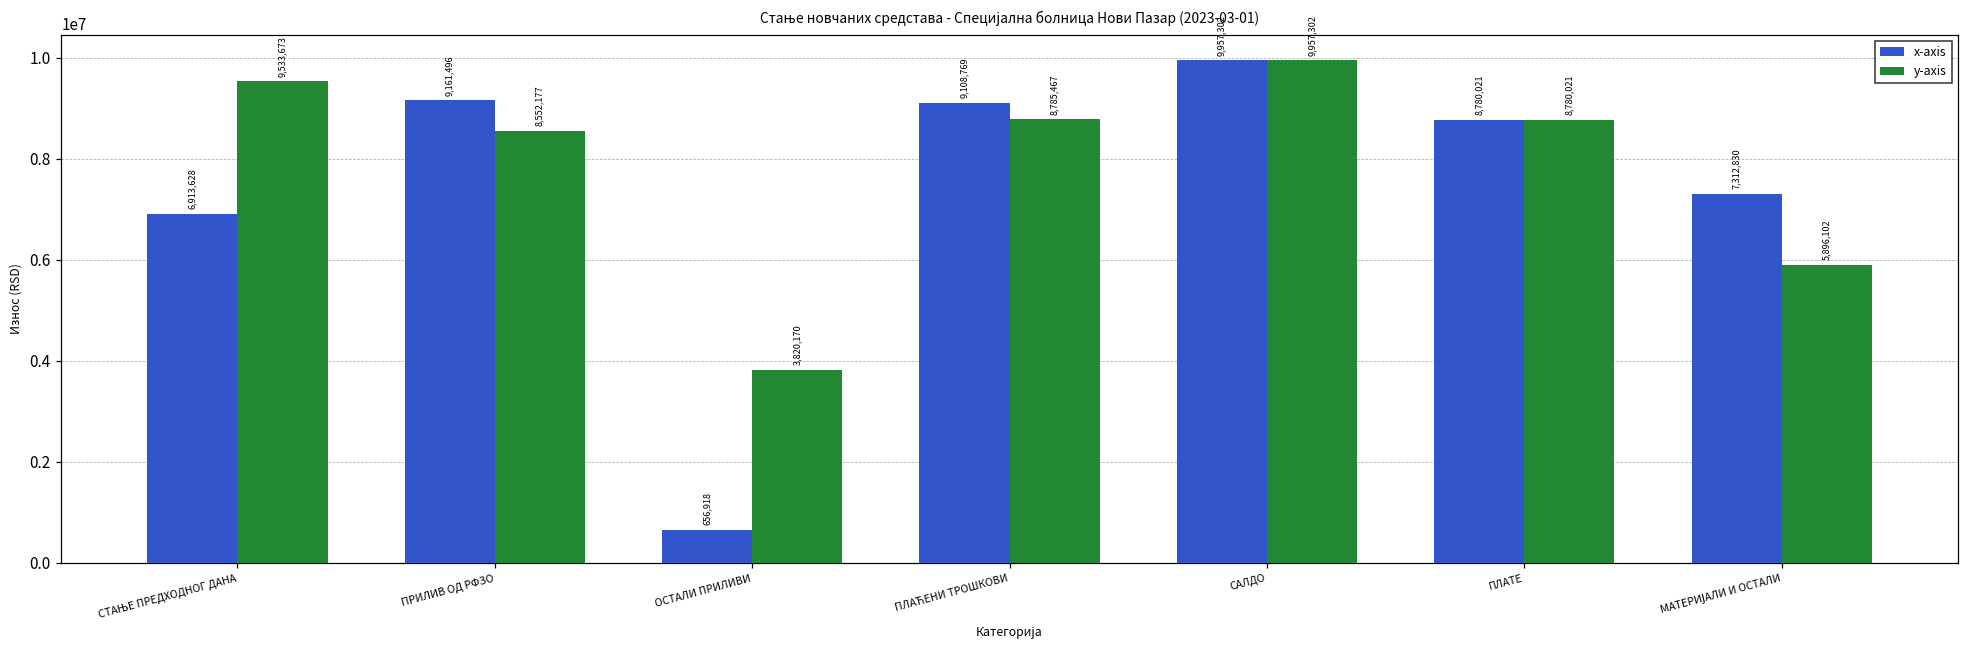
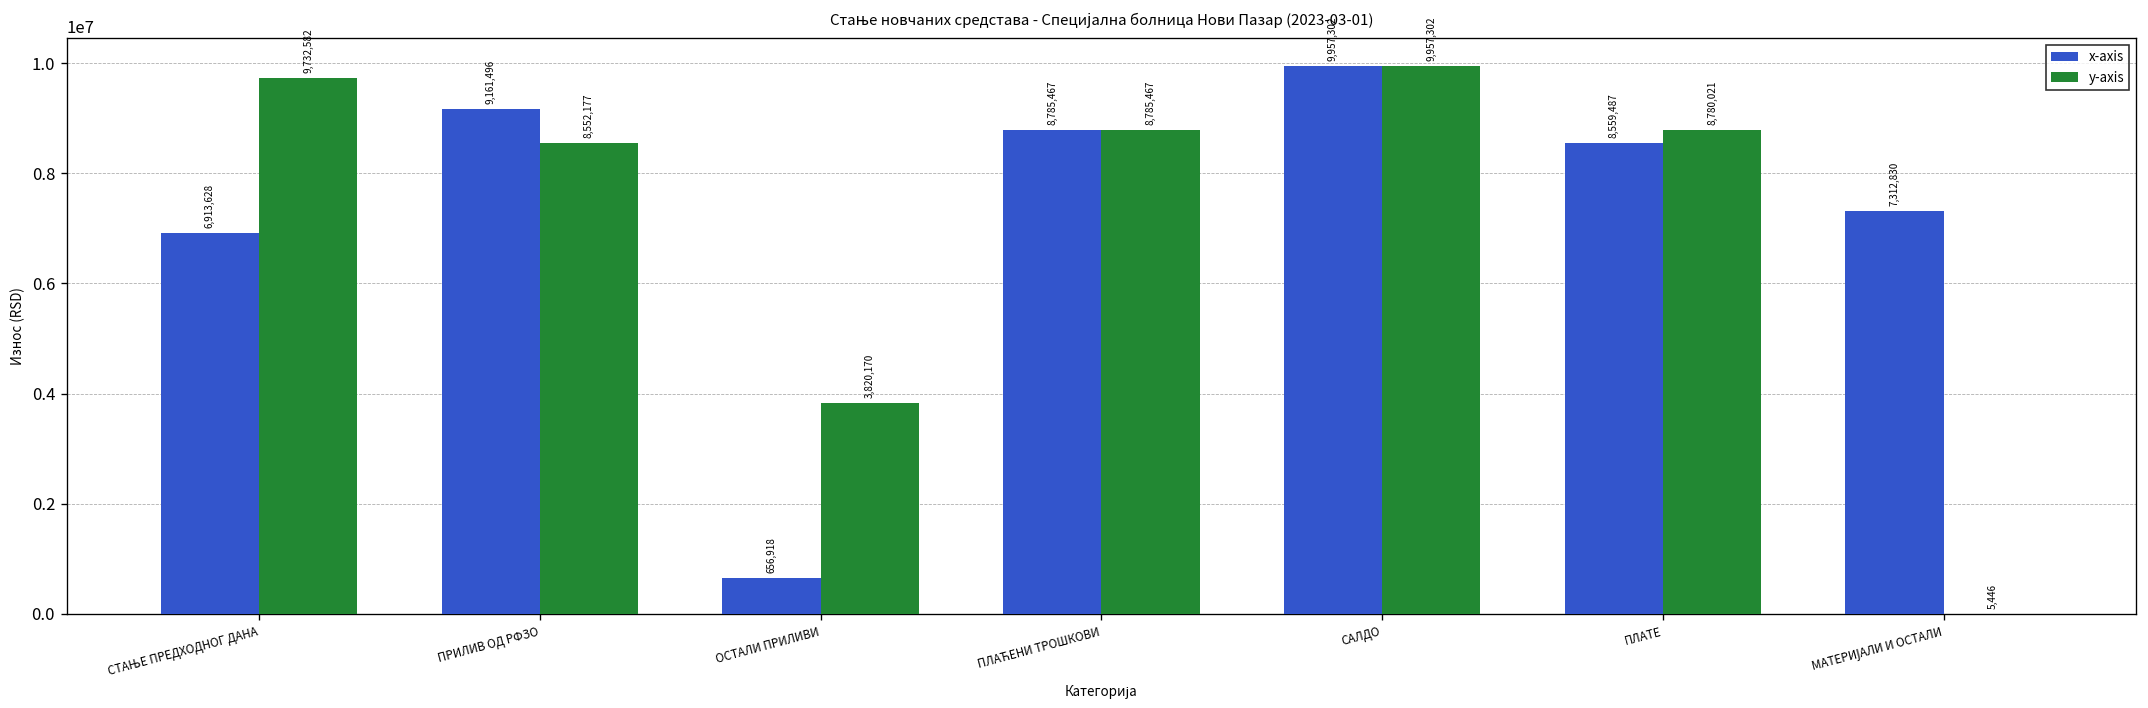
y-axis, СТАЊЕ ПРЕДХОДНОГ ДАНА: 9,533,673 -> 9,732,582
x-axis, ПЛАЋЕНИ ТРОШКОВИ: 9,108,769 -> 8,785,467
x-axis, ПЛАТЕ: 8,780,021 -> 8,559,487
y-axis, МАТЕРИЈАЛИ И ОСТАЛИ: 5,896,102 -> 5,446
